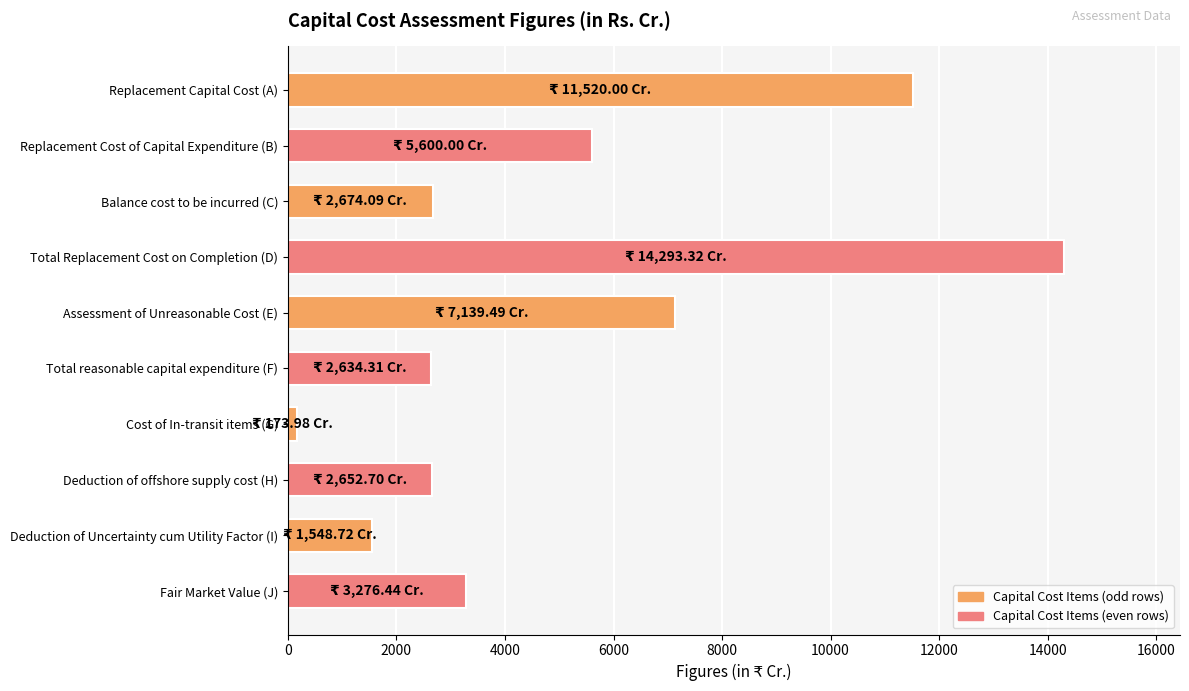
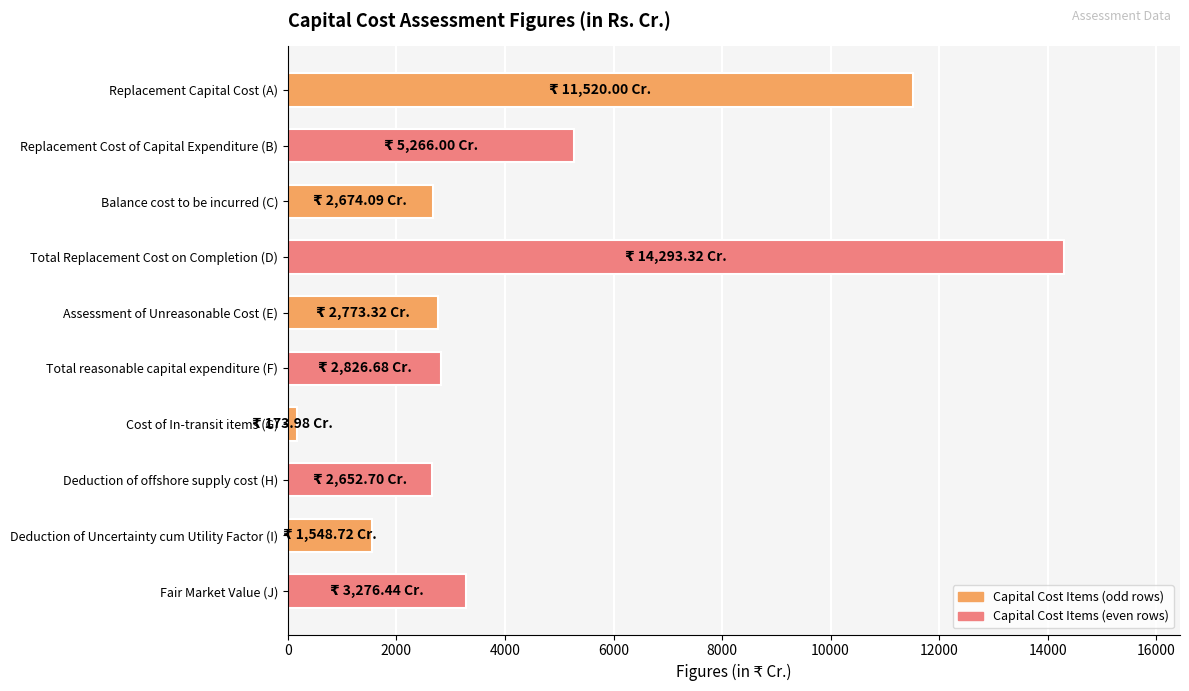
Replacement Cost of Capital Expenditure (B): 5,600.00 -> 5,266.00
Assessment of Unreasonable Cost (E): 7,139.49 -> 2,773.32
Total reasonable capital expenditure (F): 2,634.31 -> 2,826.68
